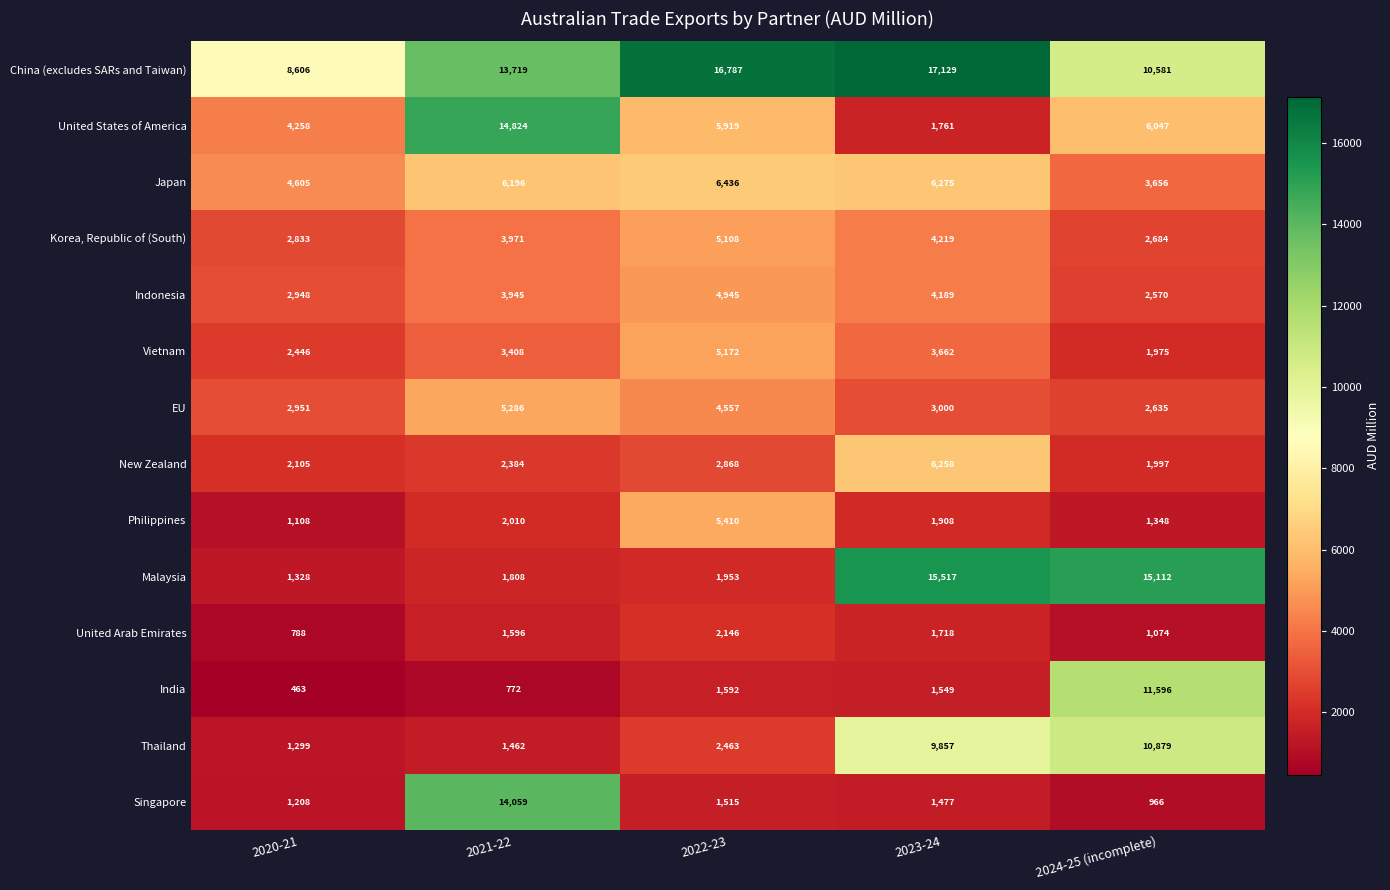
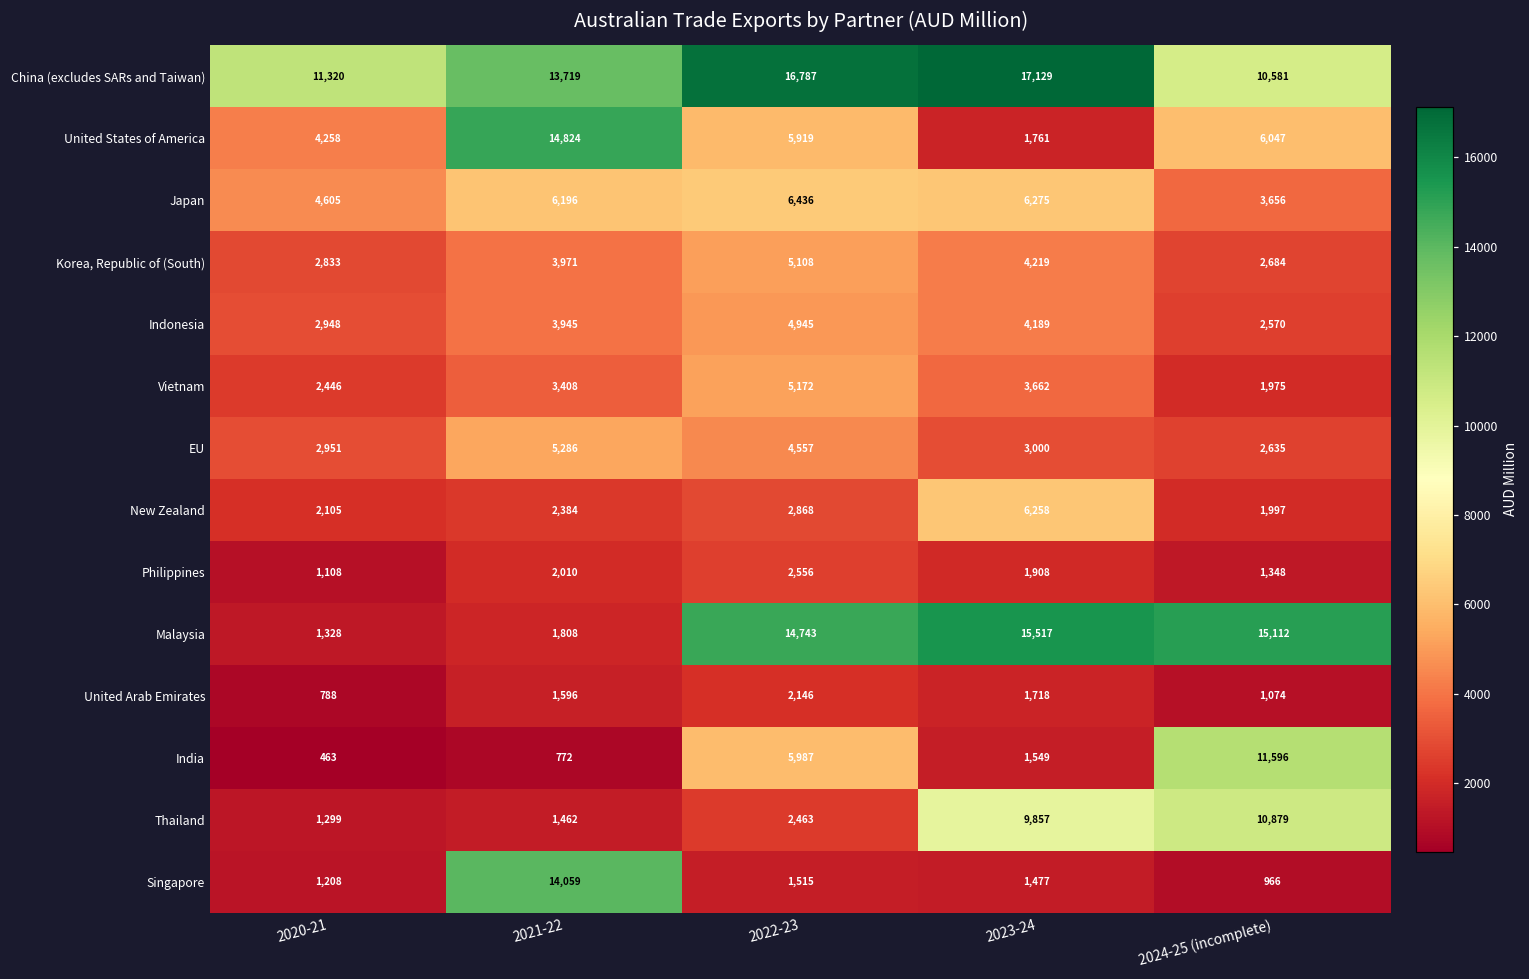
China (excludes SARs and Taiwan), 2020-21: 8,606 -> 11,320
Philippines, 2022-23: 5,410 -> 2,556
Malaysia, 2022-23: 1,953 -> 14,743
India, 2022-23: 1,592 -> 5,987
